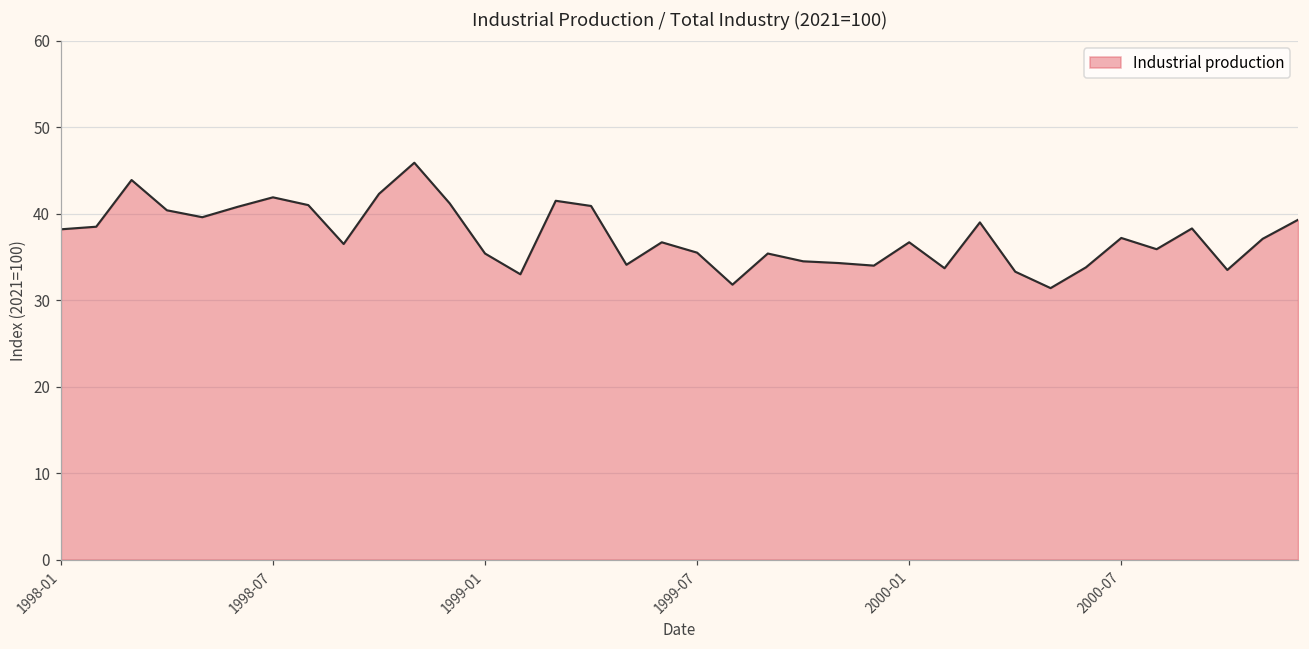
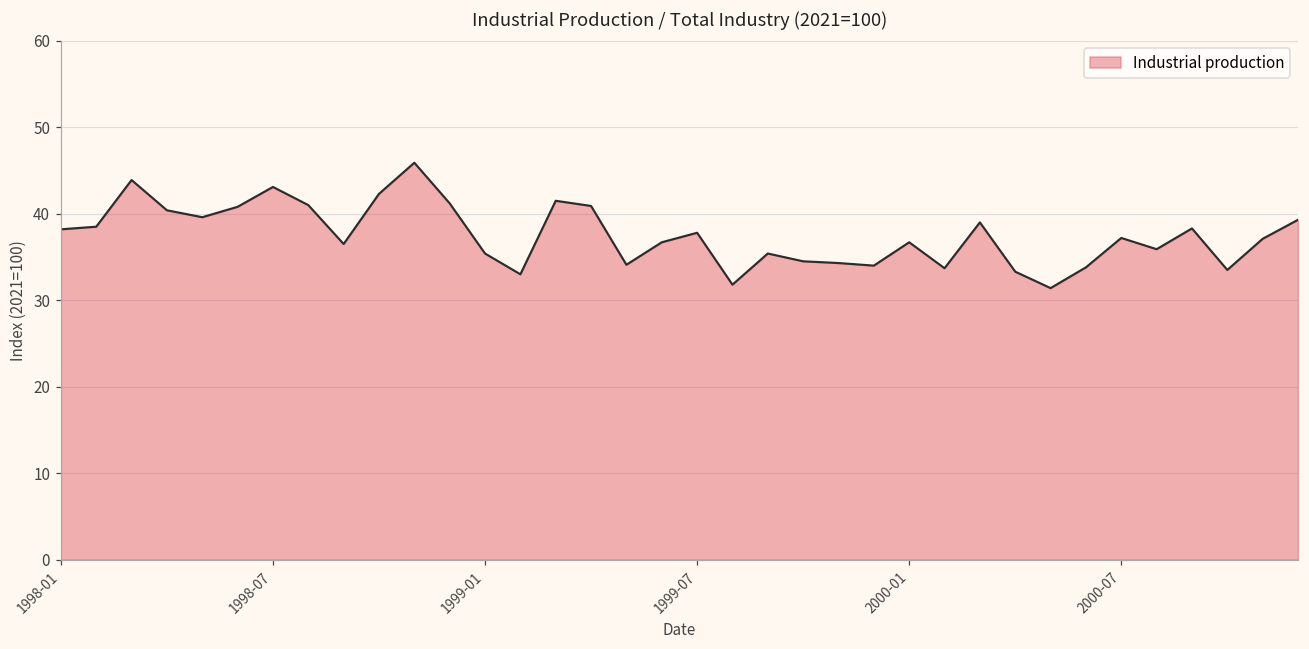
1998-07: 42 -> 43
1999-07: 36 -> 38
